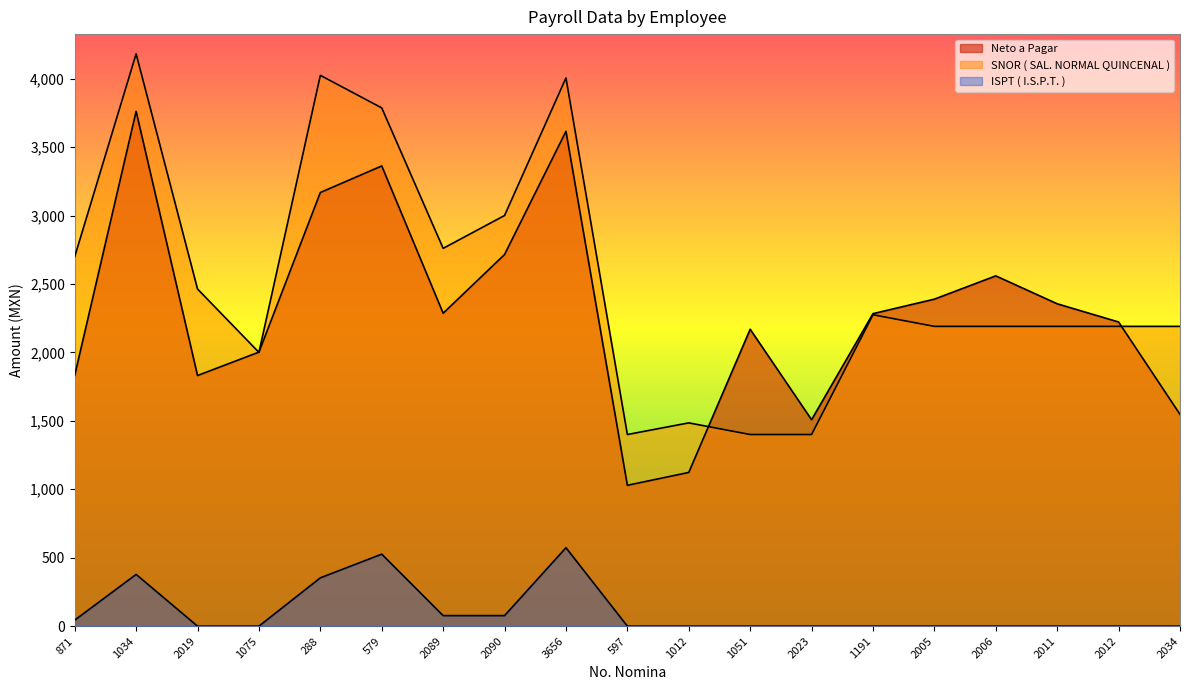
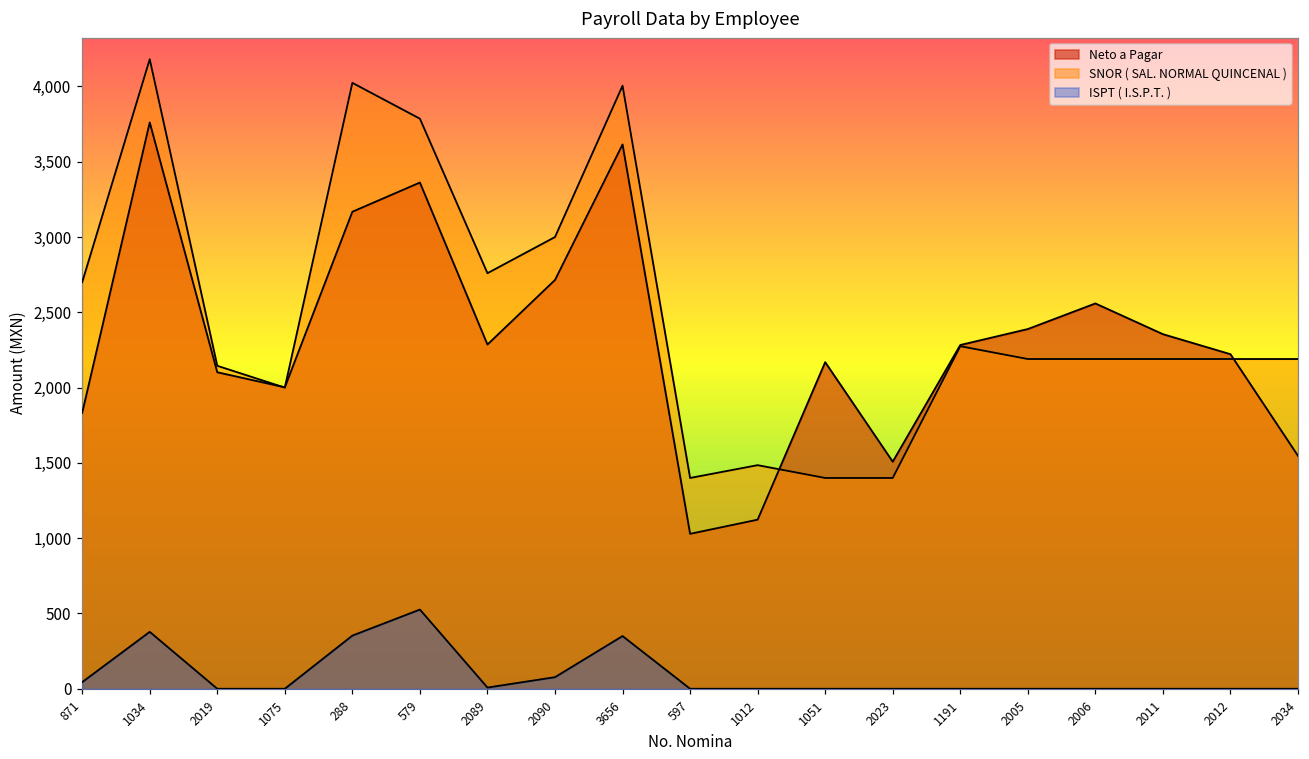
Neto a Pagar, 2019: 1,830 -> 2,100
SNOR ( SAL. NORMAL QUINCENAL ), 2019: 2,460 -> 2,150
ISPT ( I.S.P.T. ), 2089: 80 -> 10
ISPT ( I.S.P.T. ), 3656: 570 -> 350
